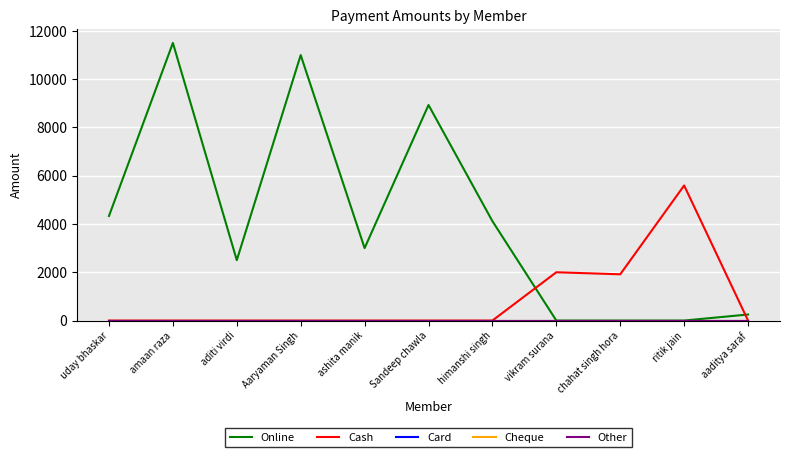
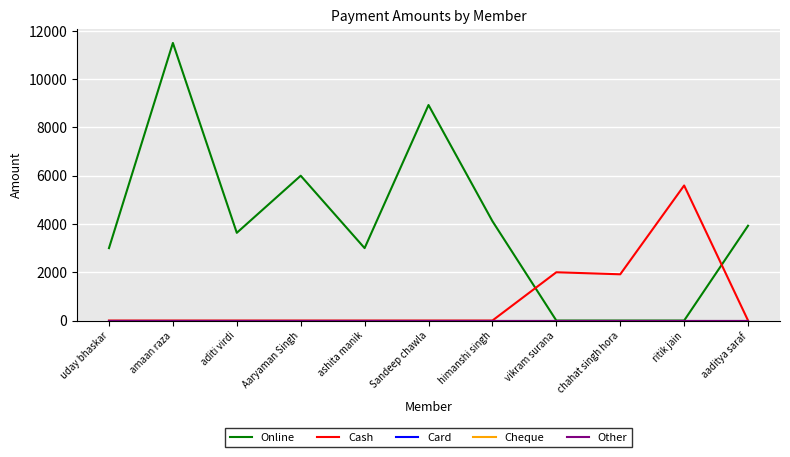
Online, uday bhaskar: 4300 -> 3000
Online, aditi virdi: 2500 -> 3600
Online, Aaryaman Singh: 11000 -> 6000
Online, aaditya saraf: 300 -> 3900
